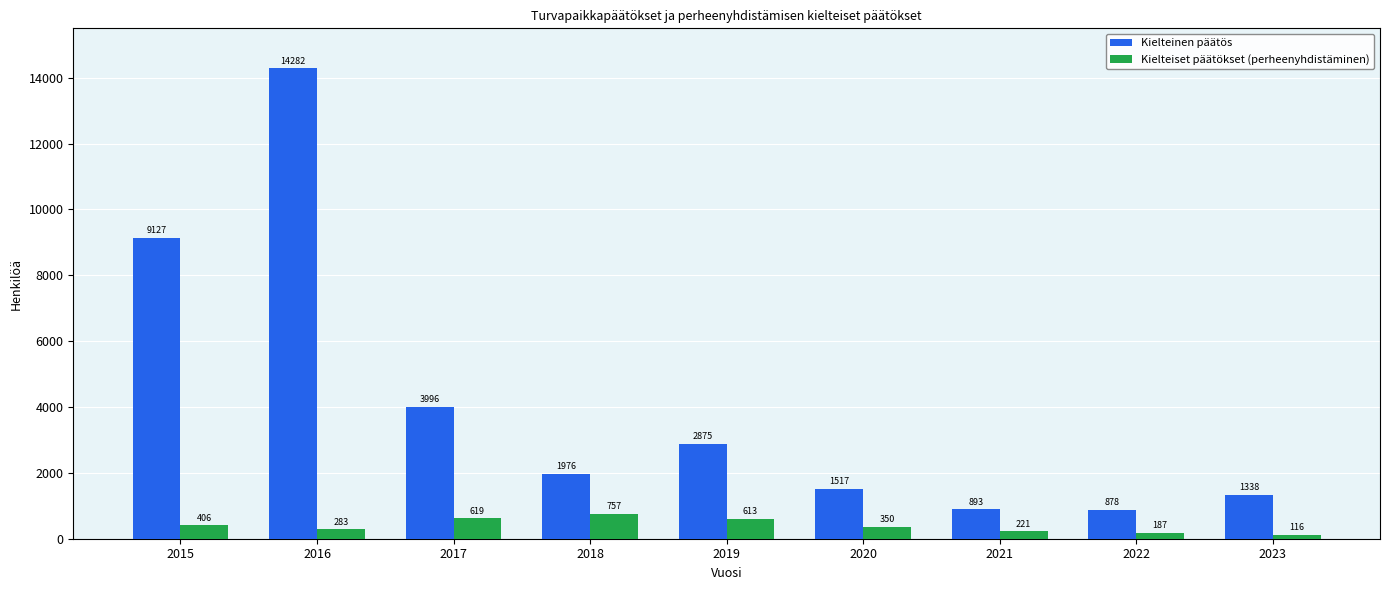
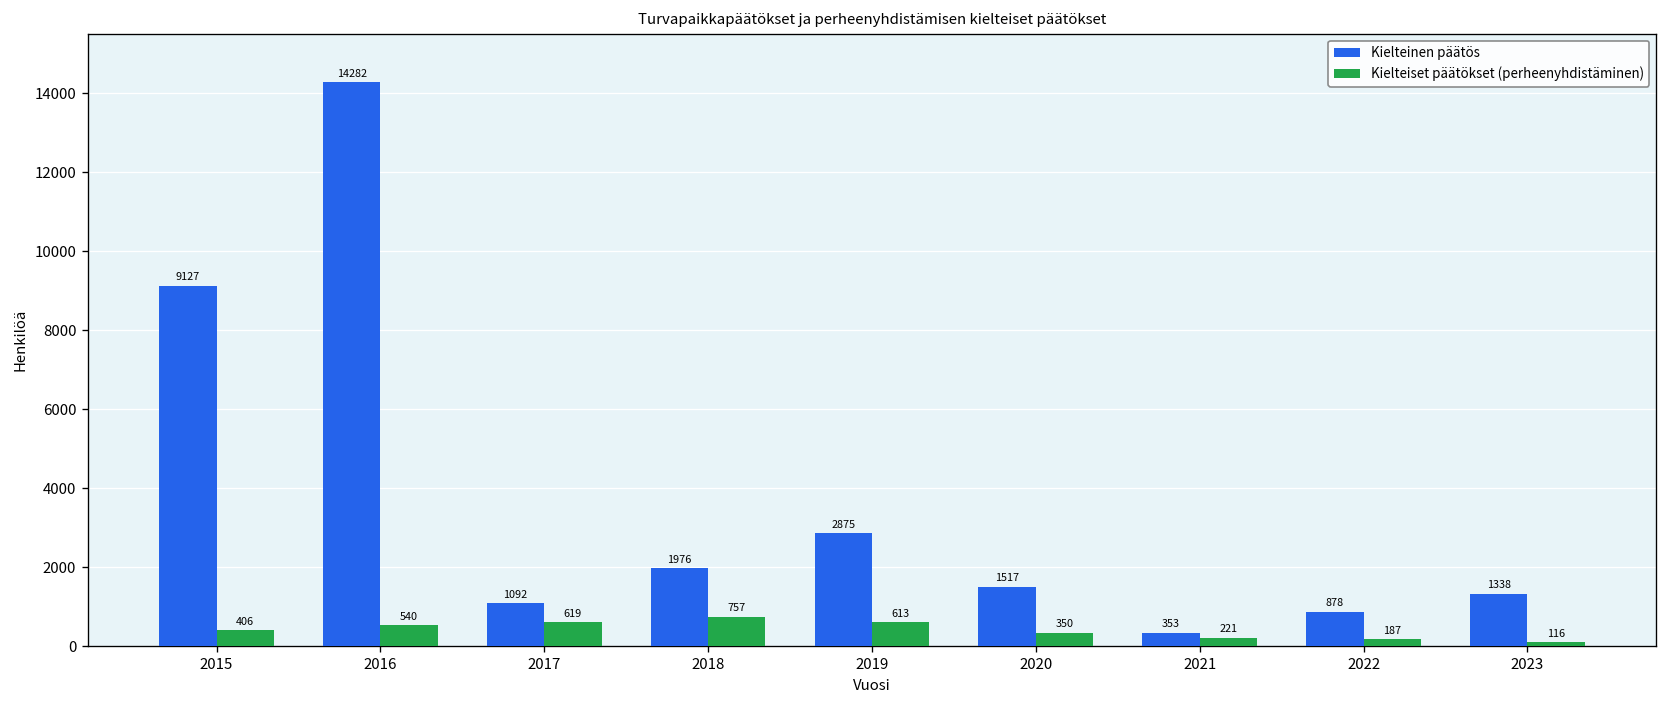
Kielteiset päätökset (perheenyhdistäminen), 2016: 283 -> 540
Kielteinen päätös, 2017: 3996 -> 1092
Kielteinen päätös, 2021: 893 -> 353
